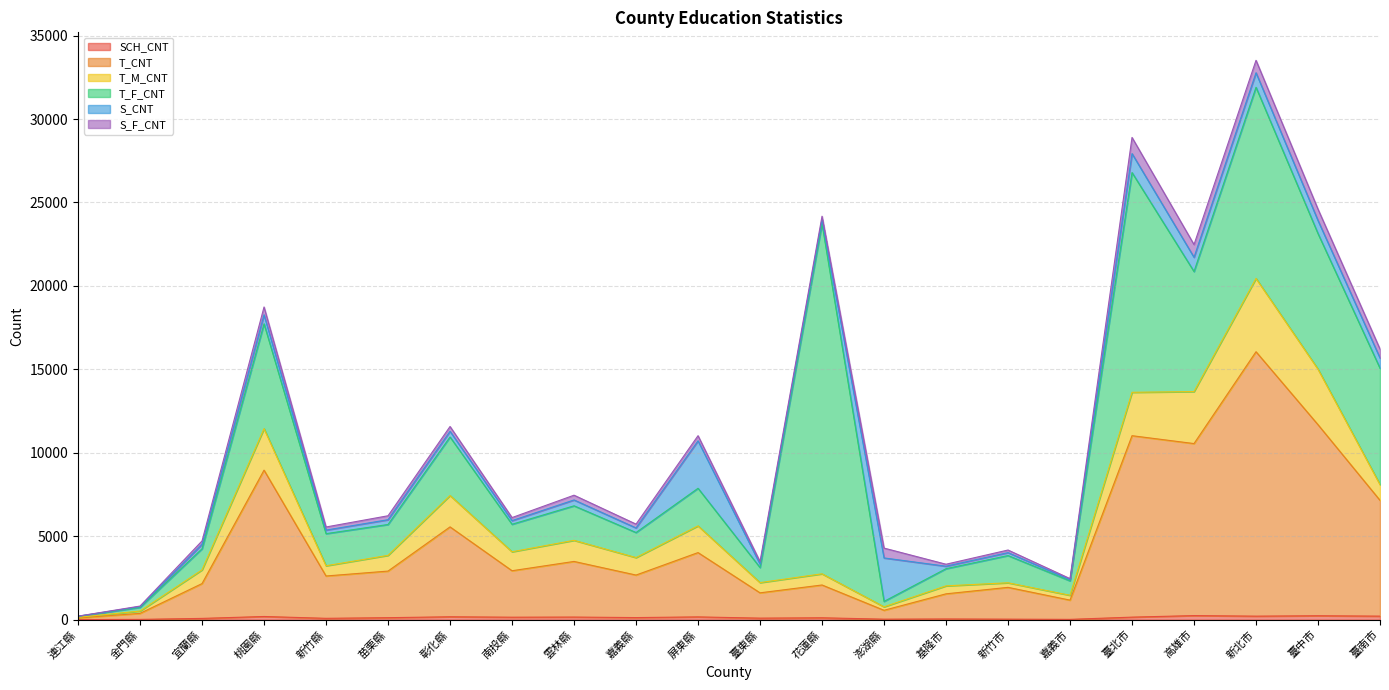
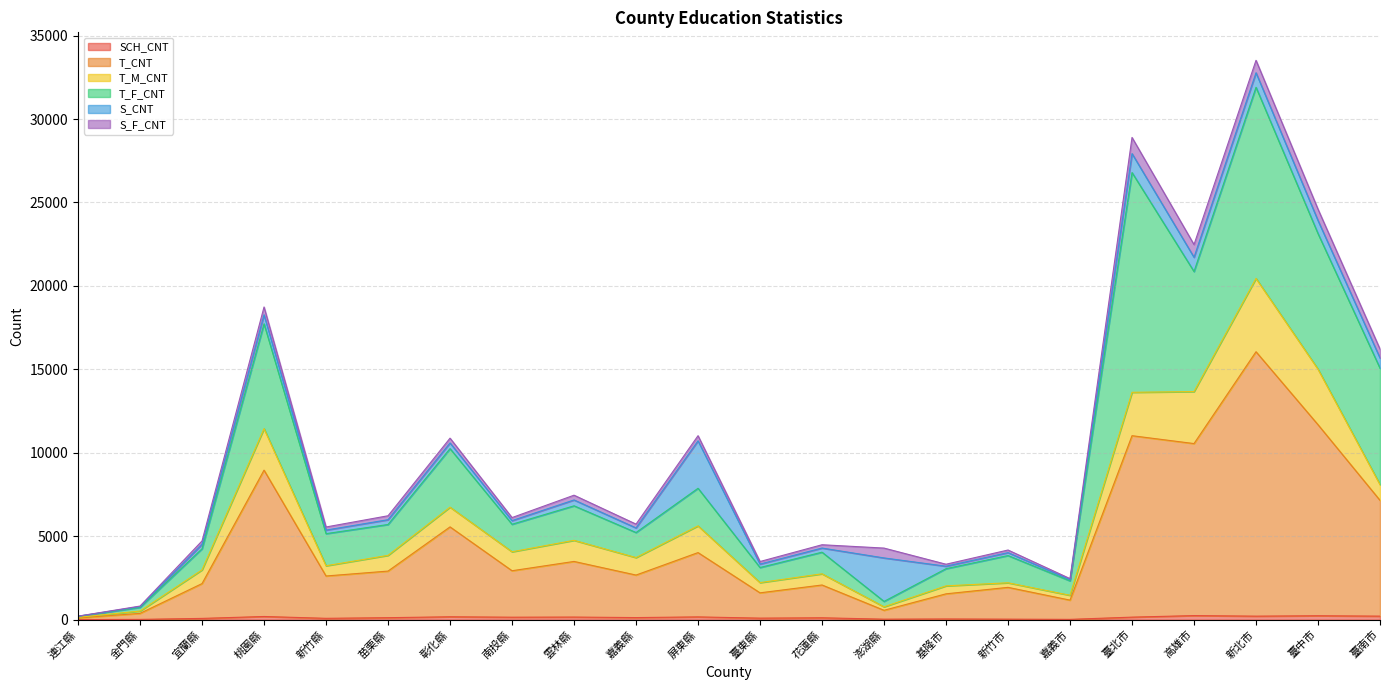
T_M_CNT, 彰化縣: 1900 -> 1200
T_F_CNT, 花蓮縣: 21000 -> 1300
